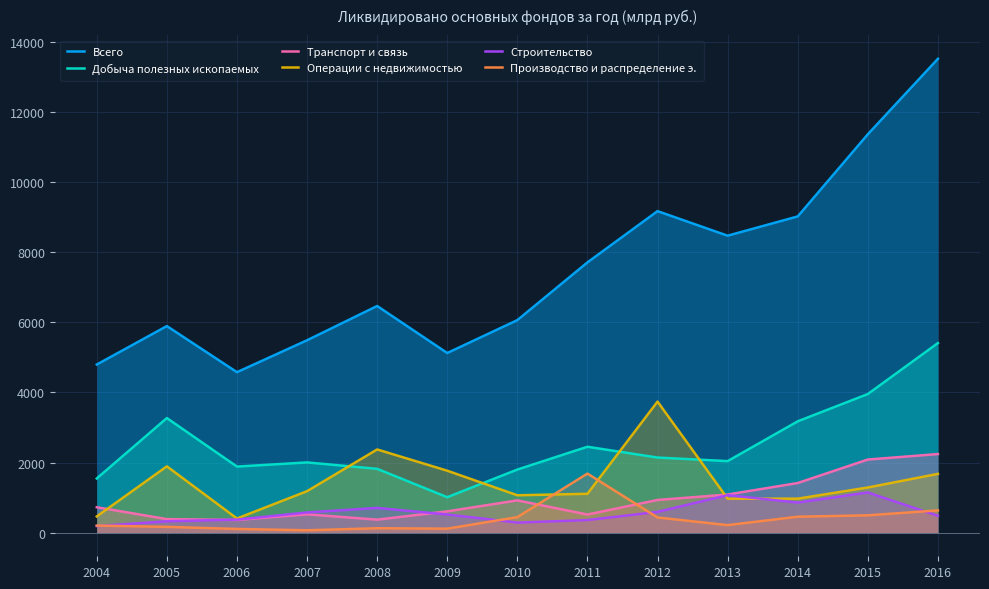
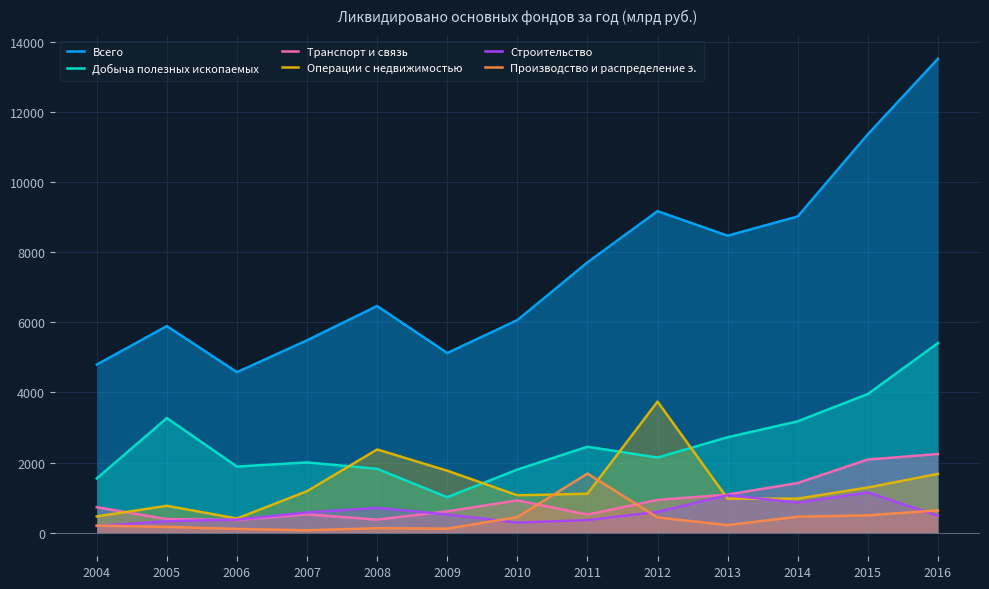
Операции с недвижимостью, 2005: 1900 -> 800
Добыча полезных ископаемых, 2013: 2000 -> 2700
